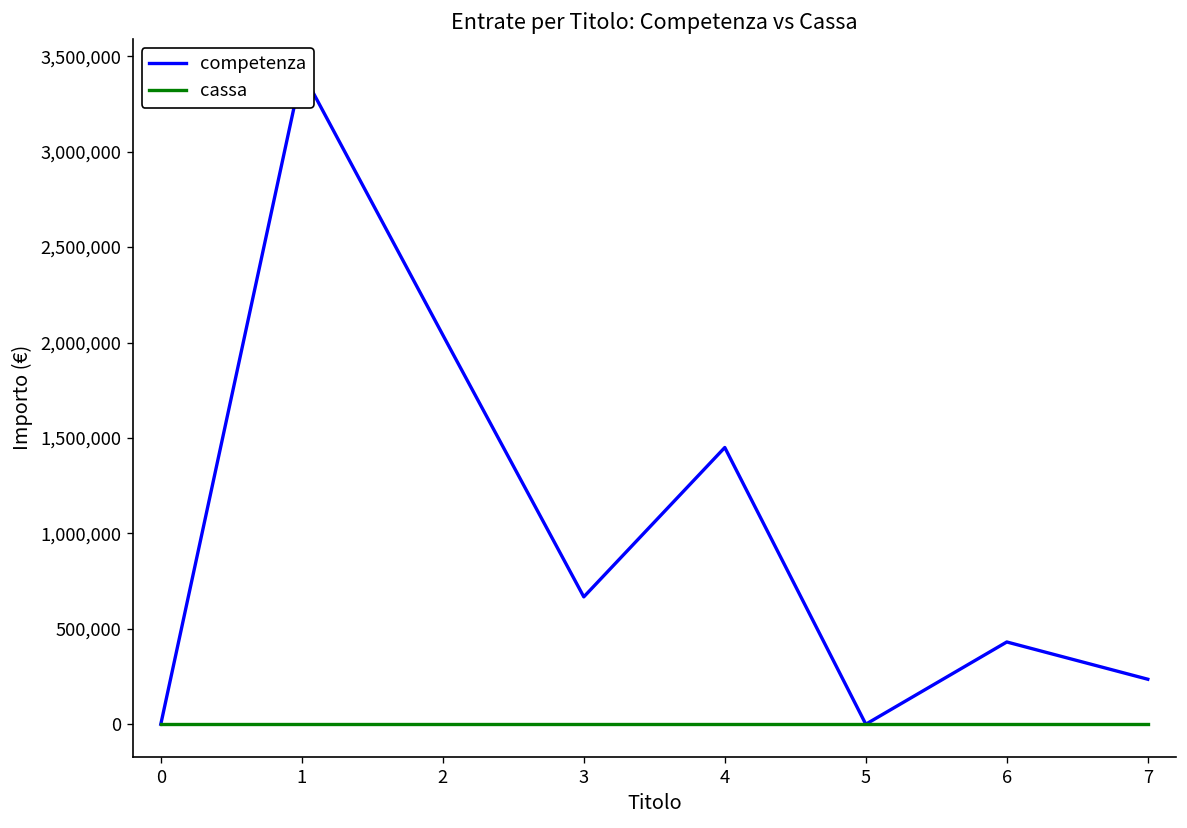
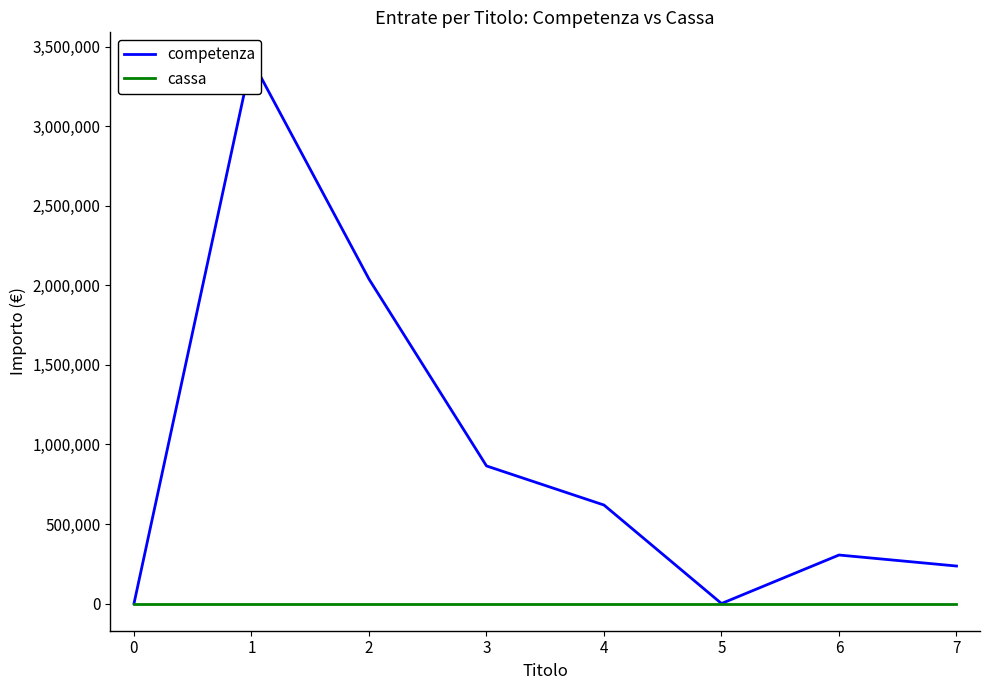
competenza, 3: 670,000 -> 870,000
competenza, 4: 1,450,000 -> 620,000
competenza, 6: 430,000 -> 310,000
